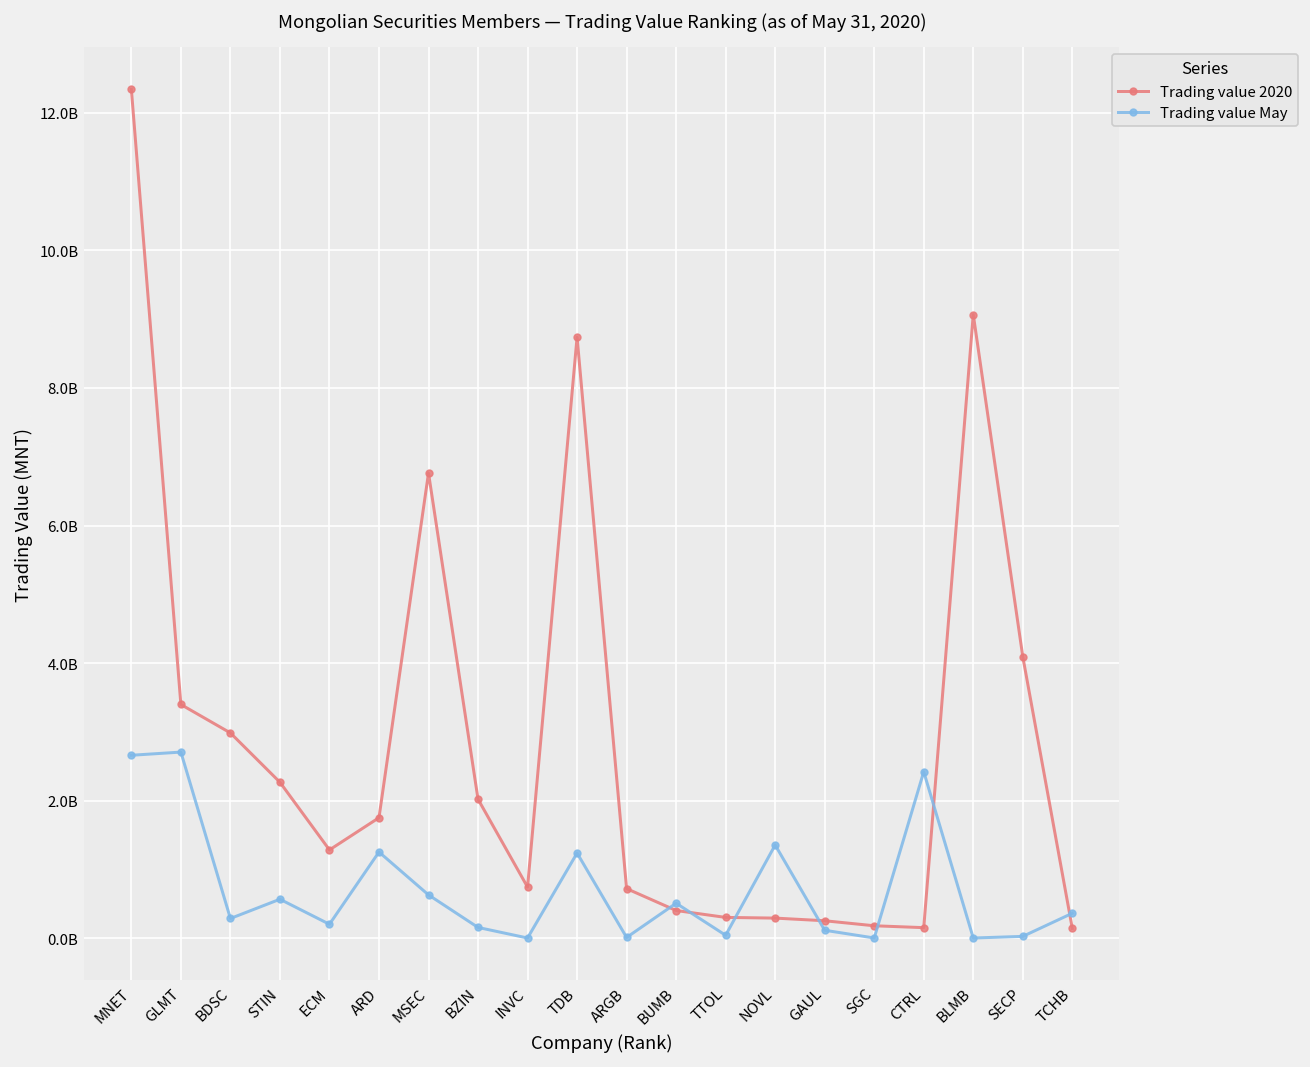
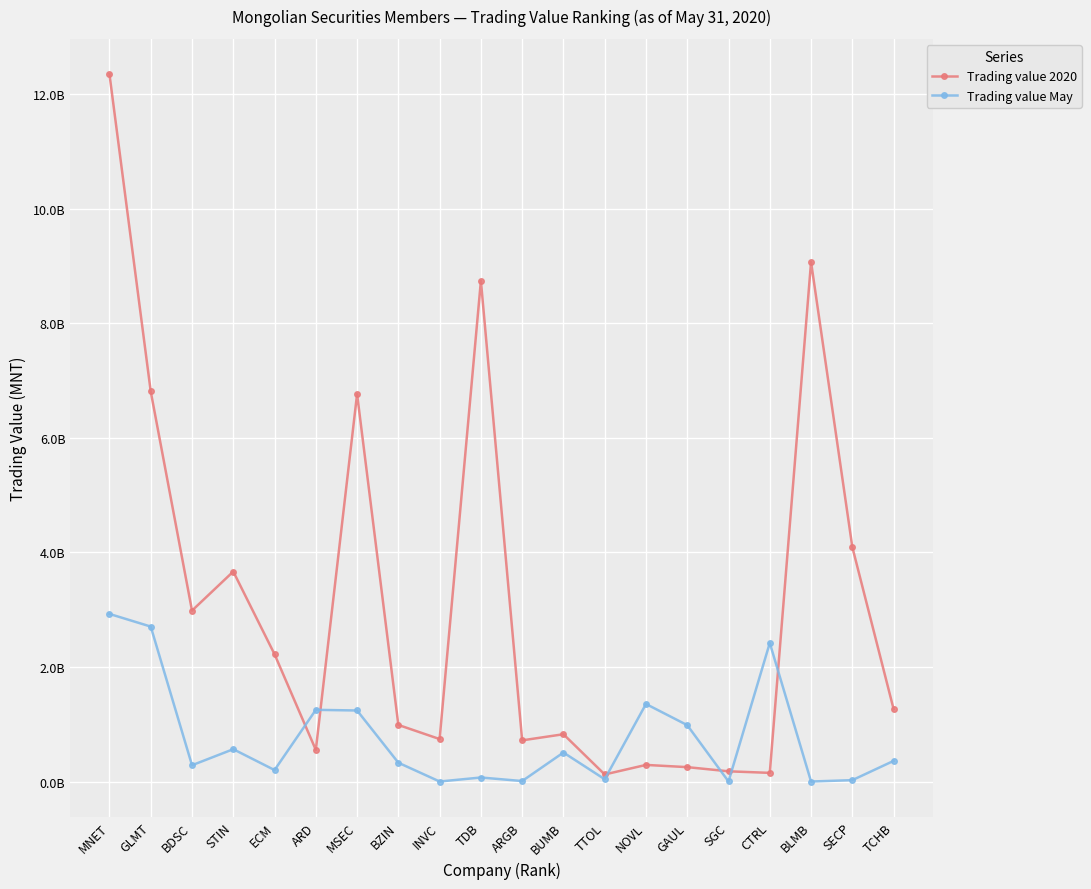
Trading value May, MNET: 2700000000 -> 2900000000
Trading value 2020, GLMT: 3400000000 -> 6800000000
Trading value 2020, STIN: 2300000000 -> 3700000000
Trading value 2020, ECM: 1300000000 -> 2200000000
Trading value 2020, ARD: 1800000000 -> 600000000
Trading value May, MSEC: 600000000 -> 1200000000
Trading value 2020, BZIN: 2000000000 -> 1000000000
Trading value May, BZIN: 200000000 -> 300000000
Trading value May, TDB: 1200000000 -> 100000000
Trading value 2020, BUMB: 400000000 -> 800000000
Trading value 2020, TTOL: 300000000 -> 100000000
Trading value May, GAUL: 100000000 -> 1000000000
Trading value 2020, TCHB: 100000000 -> 1300000000
